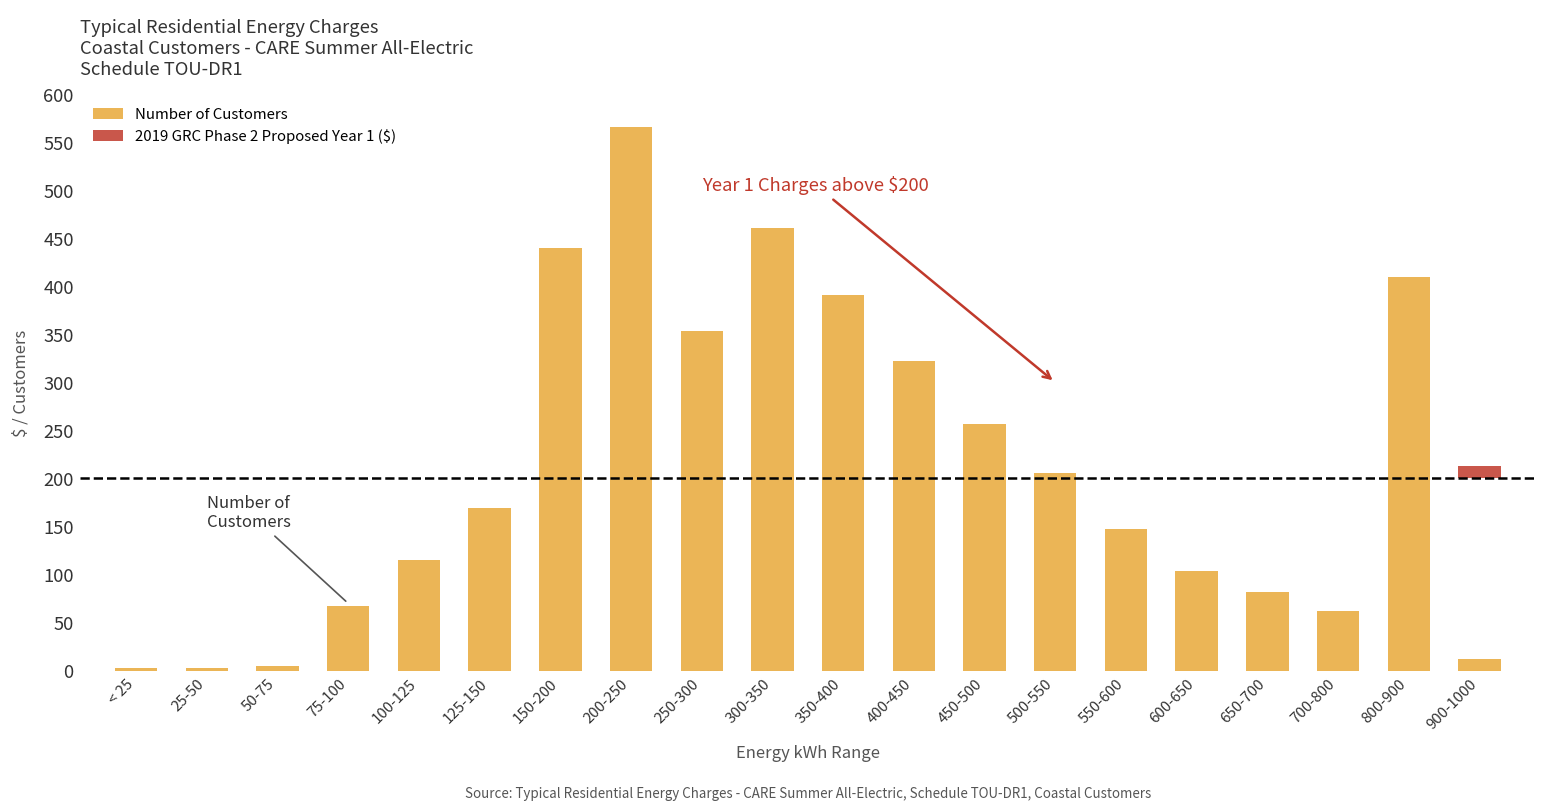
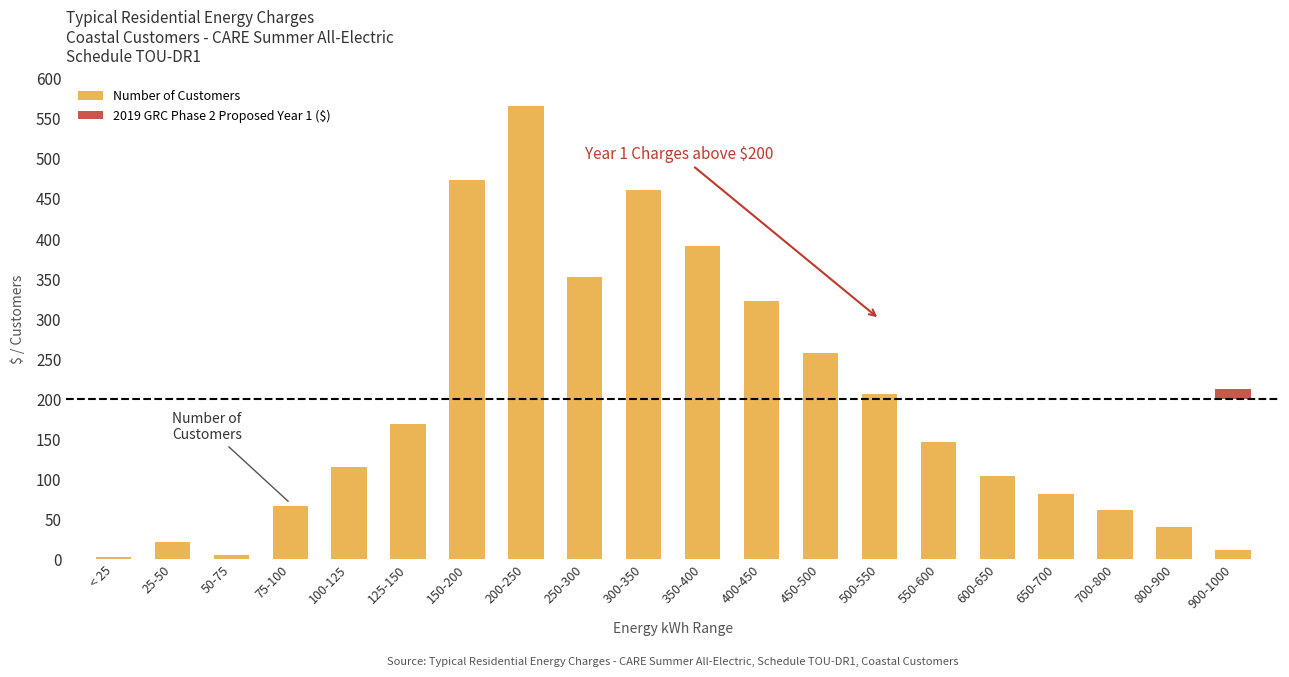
Number of Customers, 25-50: 0 -> 20
Number of Customers, 150-200: 440 -> 470
Number of Customers, 800-900: 410 -> 40
